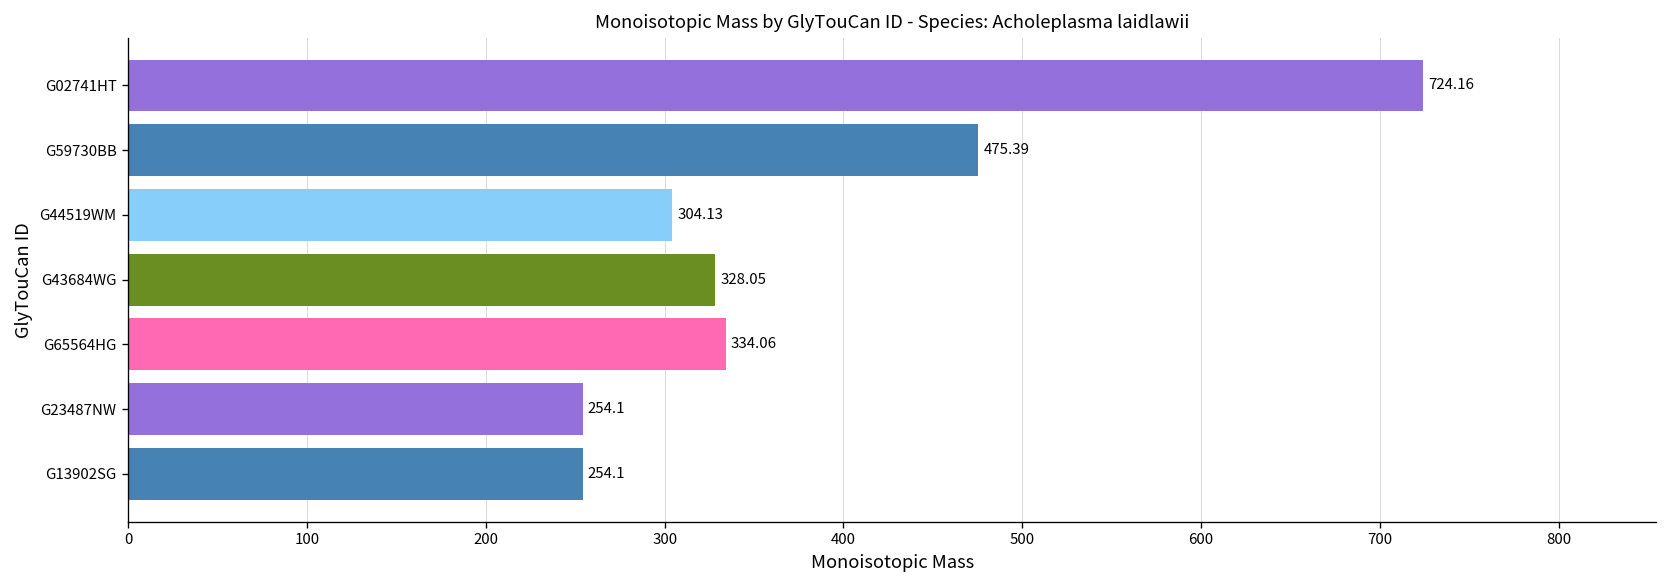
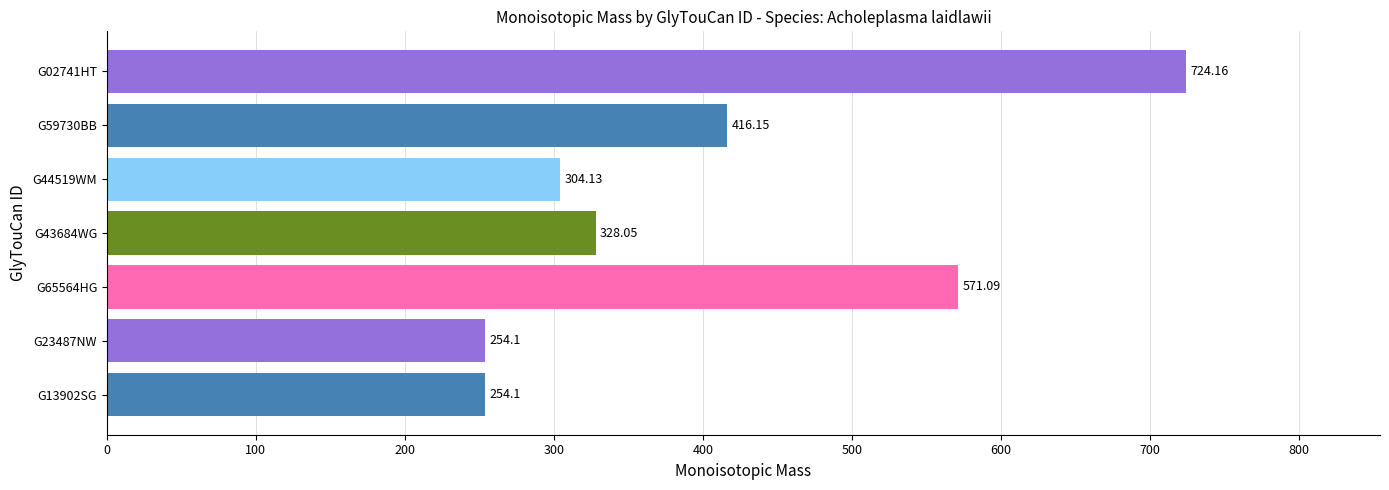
G59730BB: 475.39 -> 416.15
G65564HG: 334.06 -> 571.09
